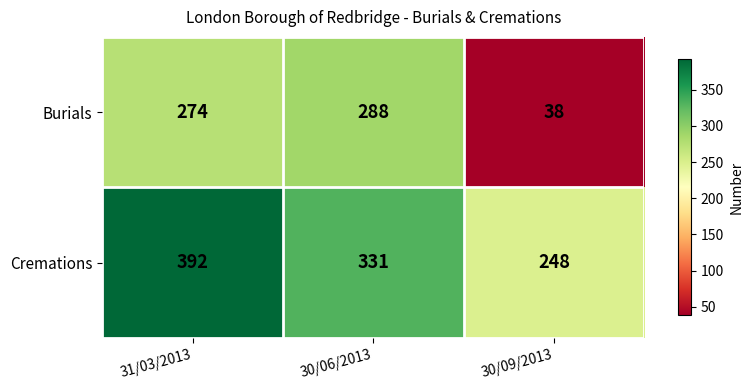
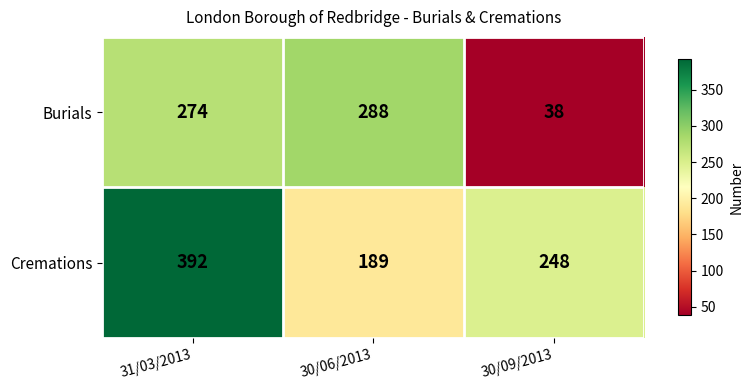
Cremations, 30/06/2013: 331 -> 189
